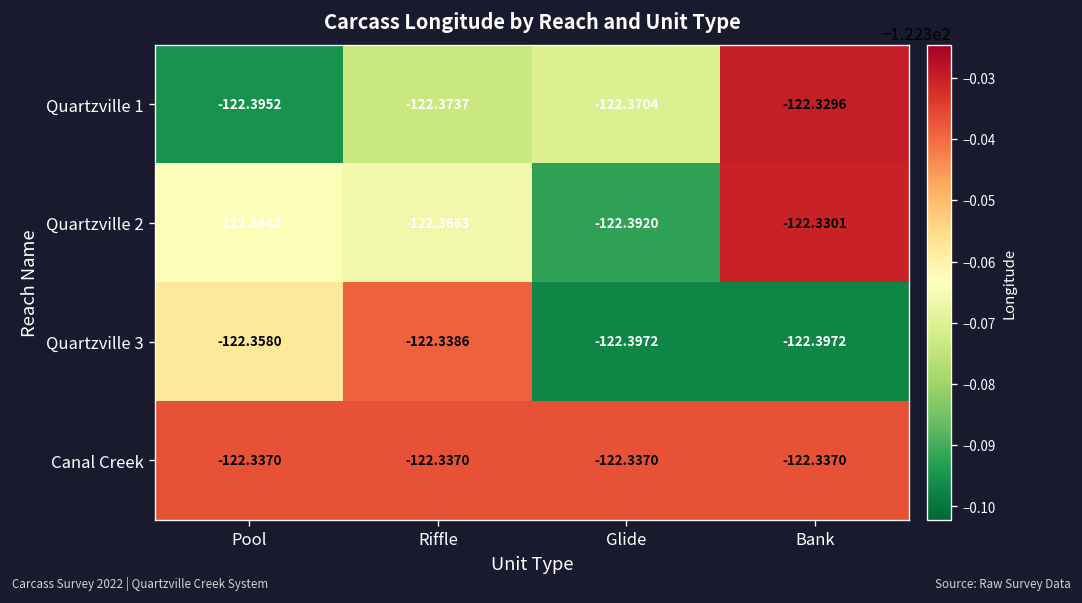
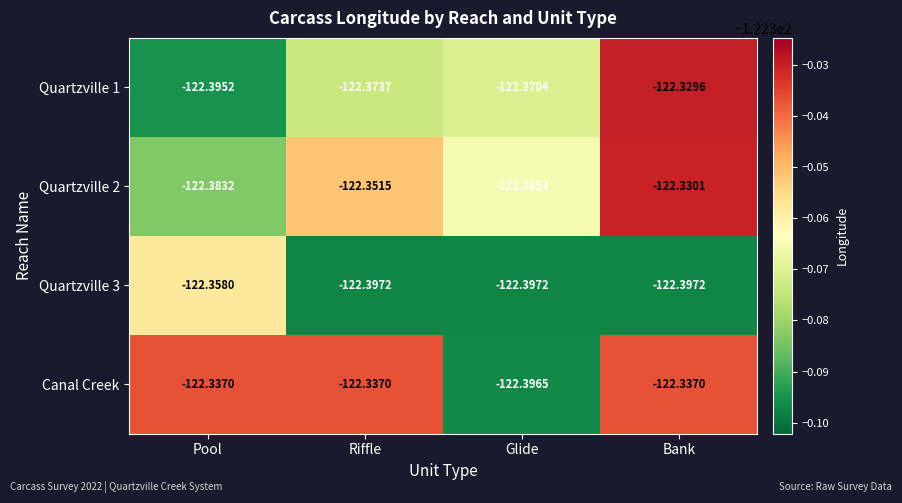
Quartzville 2, Pool: -122.3642 -> -122.3832
Quartzville 2, Riffle: -122.3663 -> -122.3515
Quartzville 2, Glide: -122.3920 -> -122.3653
Quartzville 3, Riffle: -122.3386 -> -122.3972
Canal Creek, Glide: -122.3370 -> -122.3965
